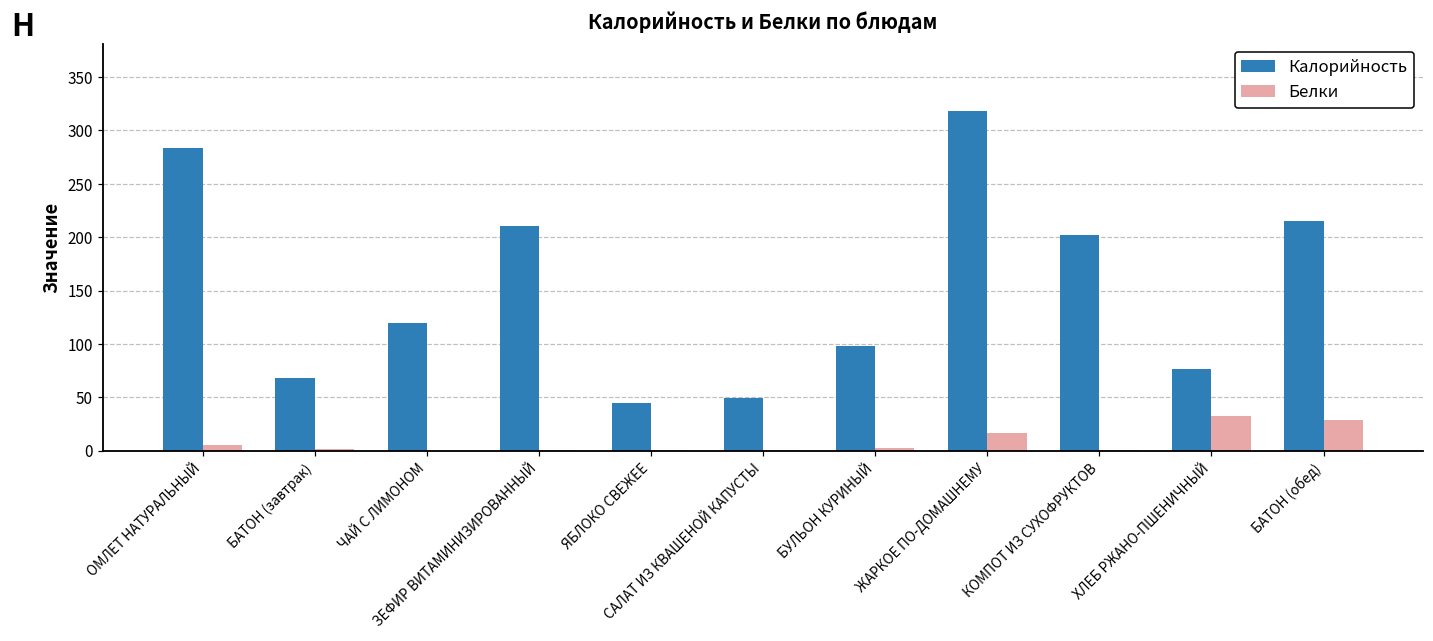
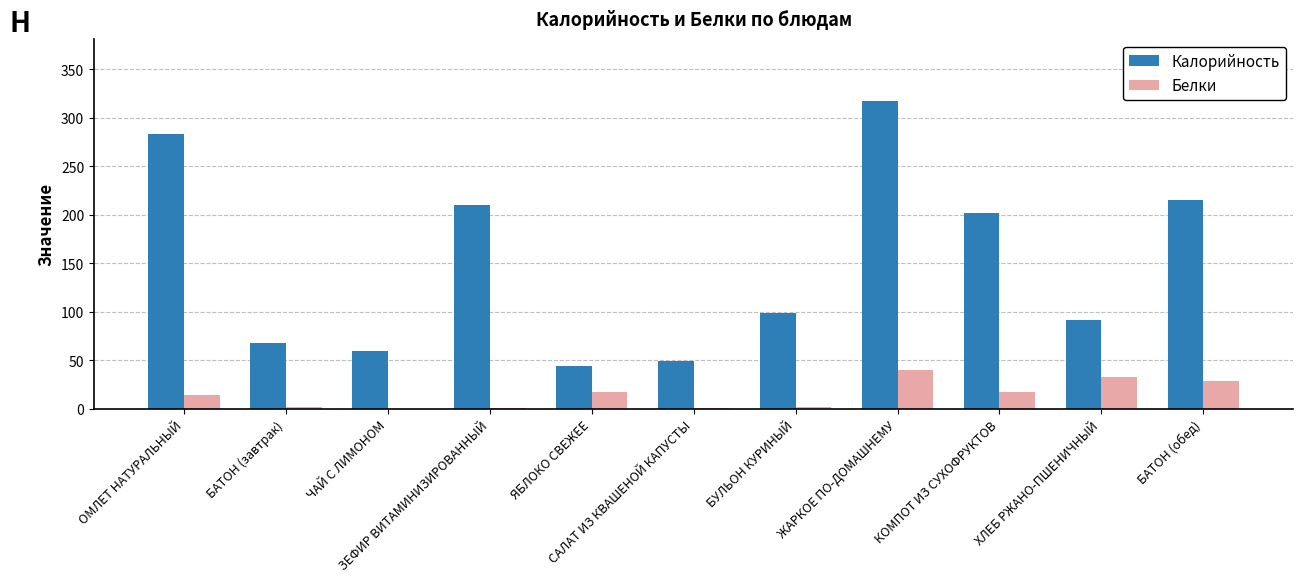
Белки, ОМЛЕТ НАТУРАЛЬНЫЙ: 5 -> 14
Калорийность, ЧАЙ С ЛИМОНОМ: 120 -> 60
Белки, ЯБЛОКО СВЕЖЕЕ: 0 -> 20
Белки, ЖАРКОЕ ПО-ДОМАШНЕМУ: 20 -> 40
Белки, КОМПОТ ИЗ СУХОФРУКТОВ: 0 -> 20
Калорийность, ХЛЕБ РЖАНО-ПШЕНИЧНЫЙ: 80 -> 90
